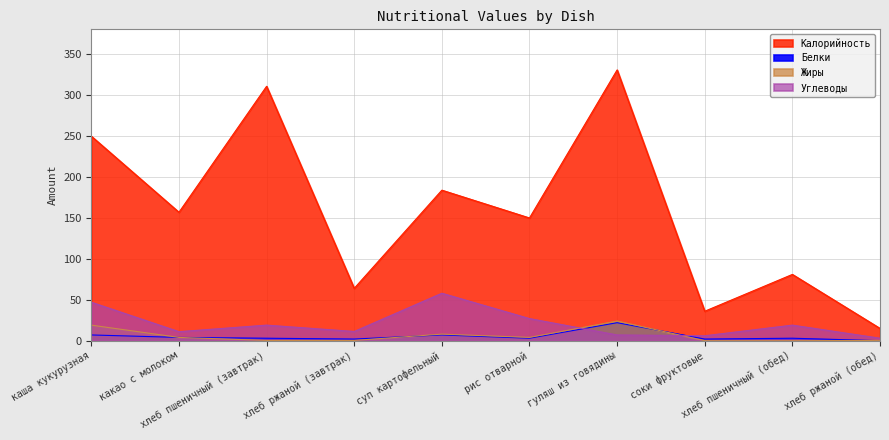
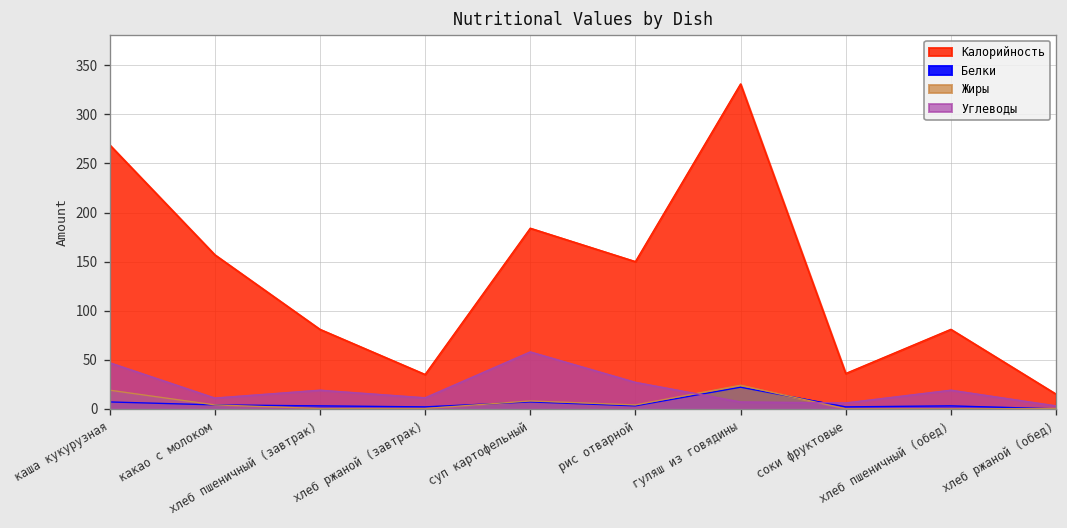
Калорийность, каша кукурузная: 250 -> 270
Калорийность, хлеб пшеничный (завтрак): 310 -> 80
Калорийность, хлеб ржаной (завтрак): 60 -> 40
